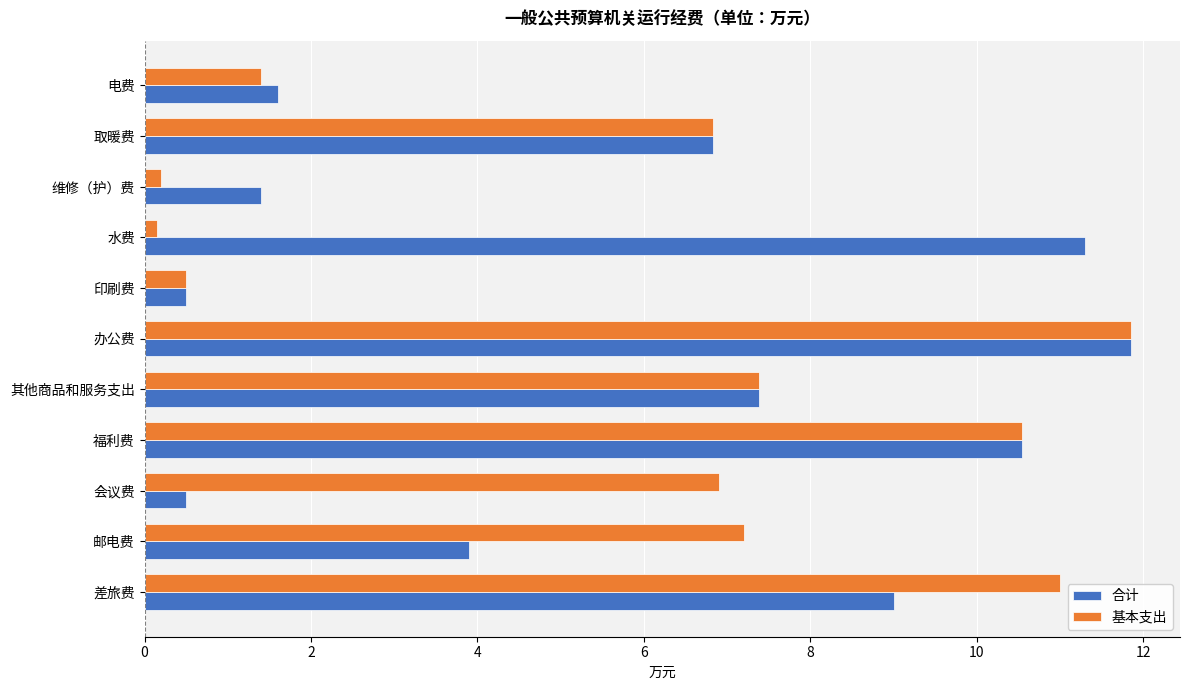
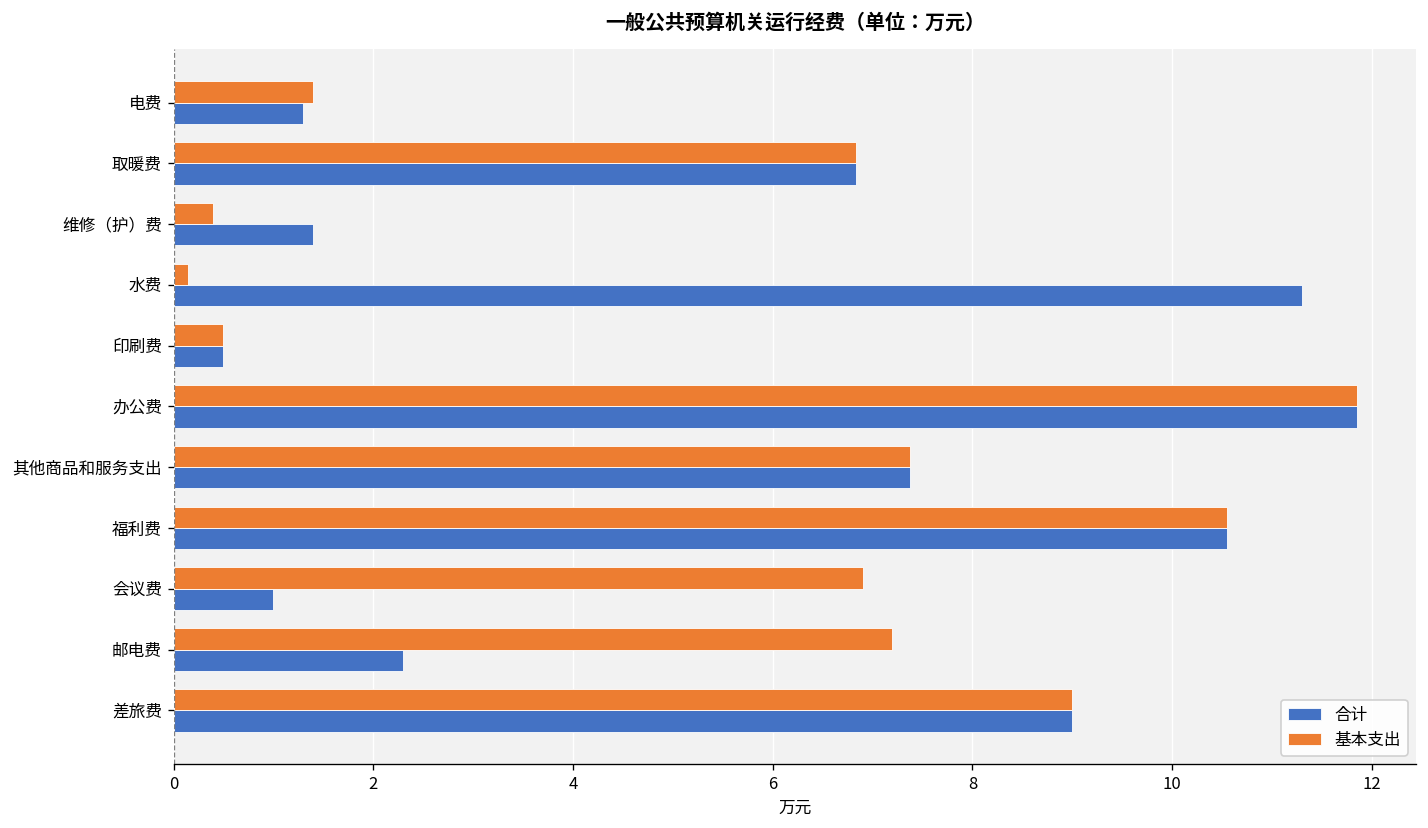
合计, 电费: 1.6 -> 1.3
基本支出, 维修（护）费: 0.2 -> 0.4
合计, 会议费: 0.5 -> 1.0
合计, 邮电费: 3.9 -> 2.3
基本支出, 差旅费: 11 -> 9
